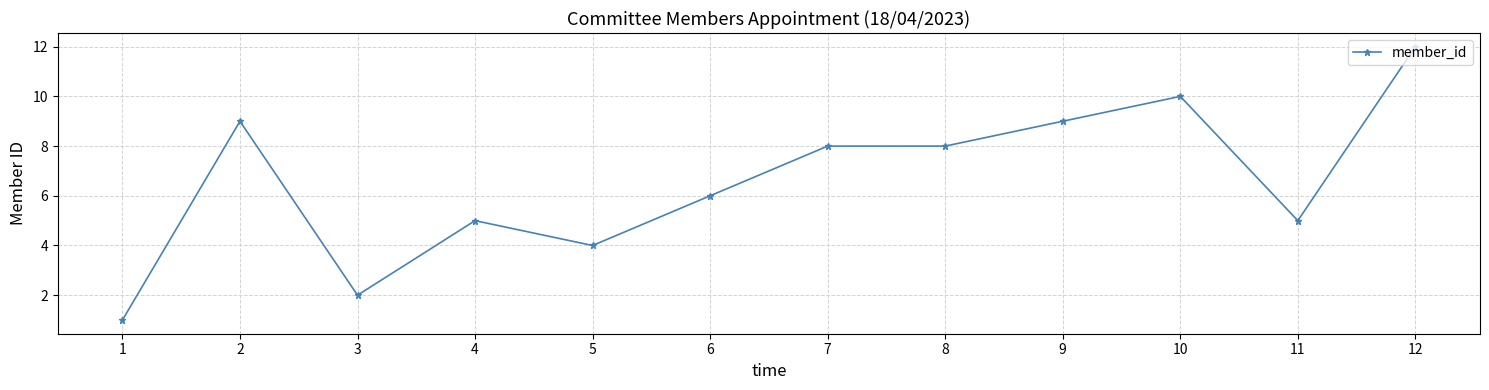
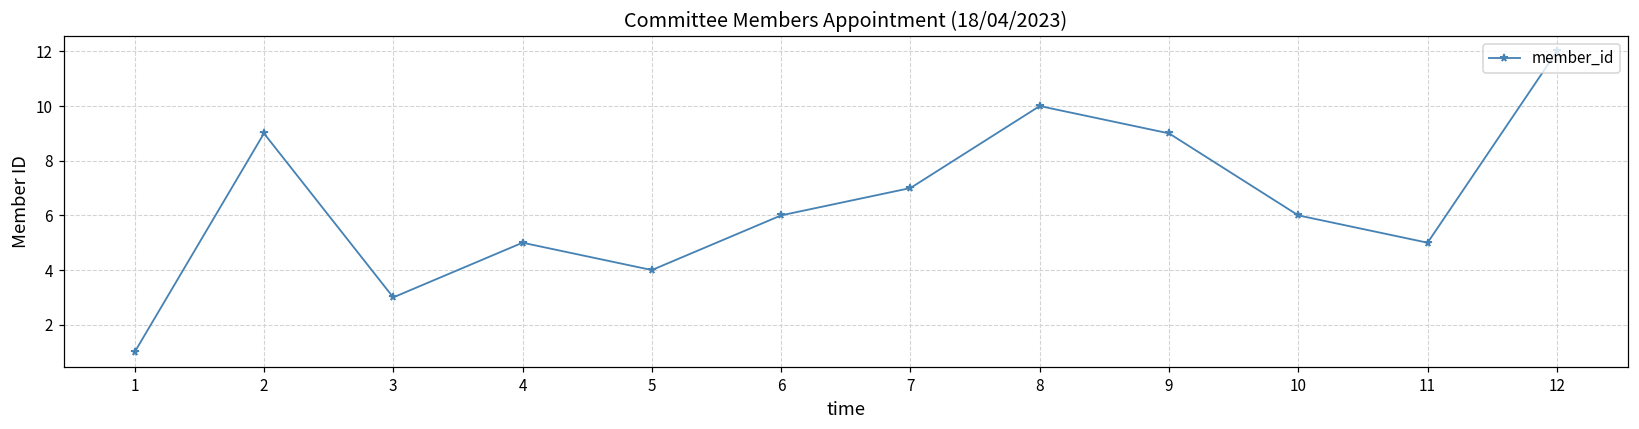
3: 2 -> 3
7: 8 -> 7
8: 8 -> 10
10: 10 -> 6
